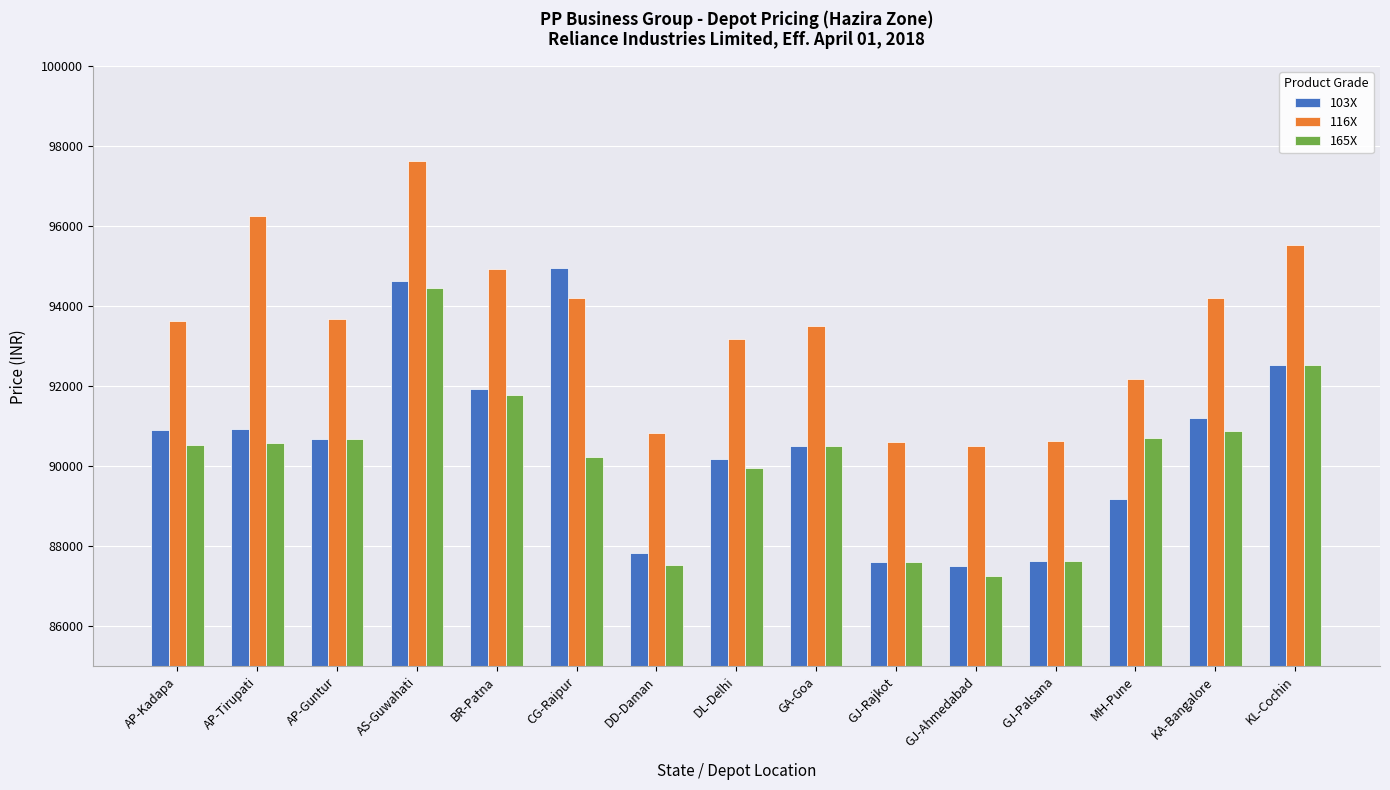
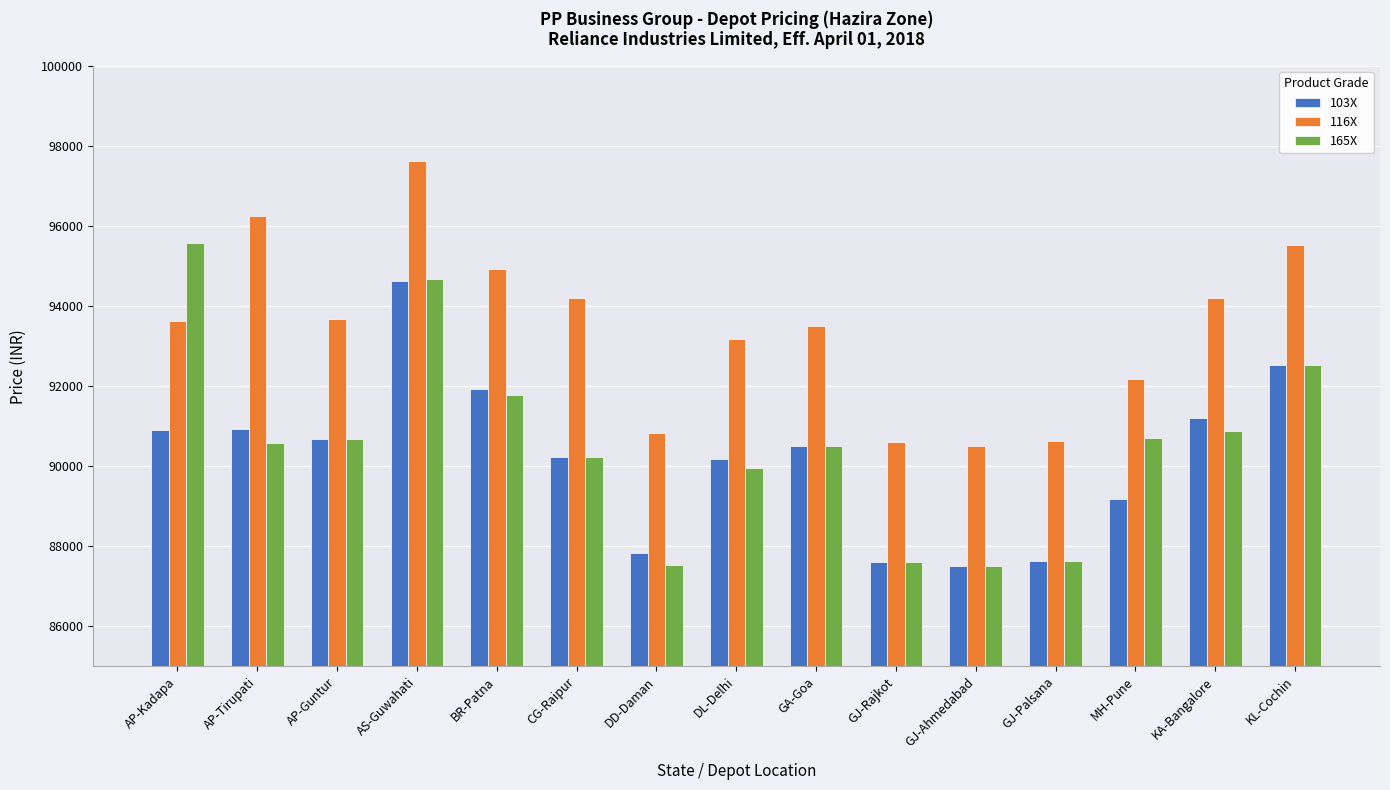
165X, AP-Kadapa: 90500 -> 95600
165X, AS-Guwahati: 94500 -> 94700
103X, CG-Raipur: 94900 -> 90200
165X, GJ-Ahmedabad: 87200 -> 87500
